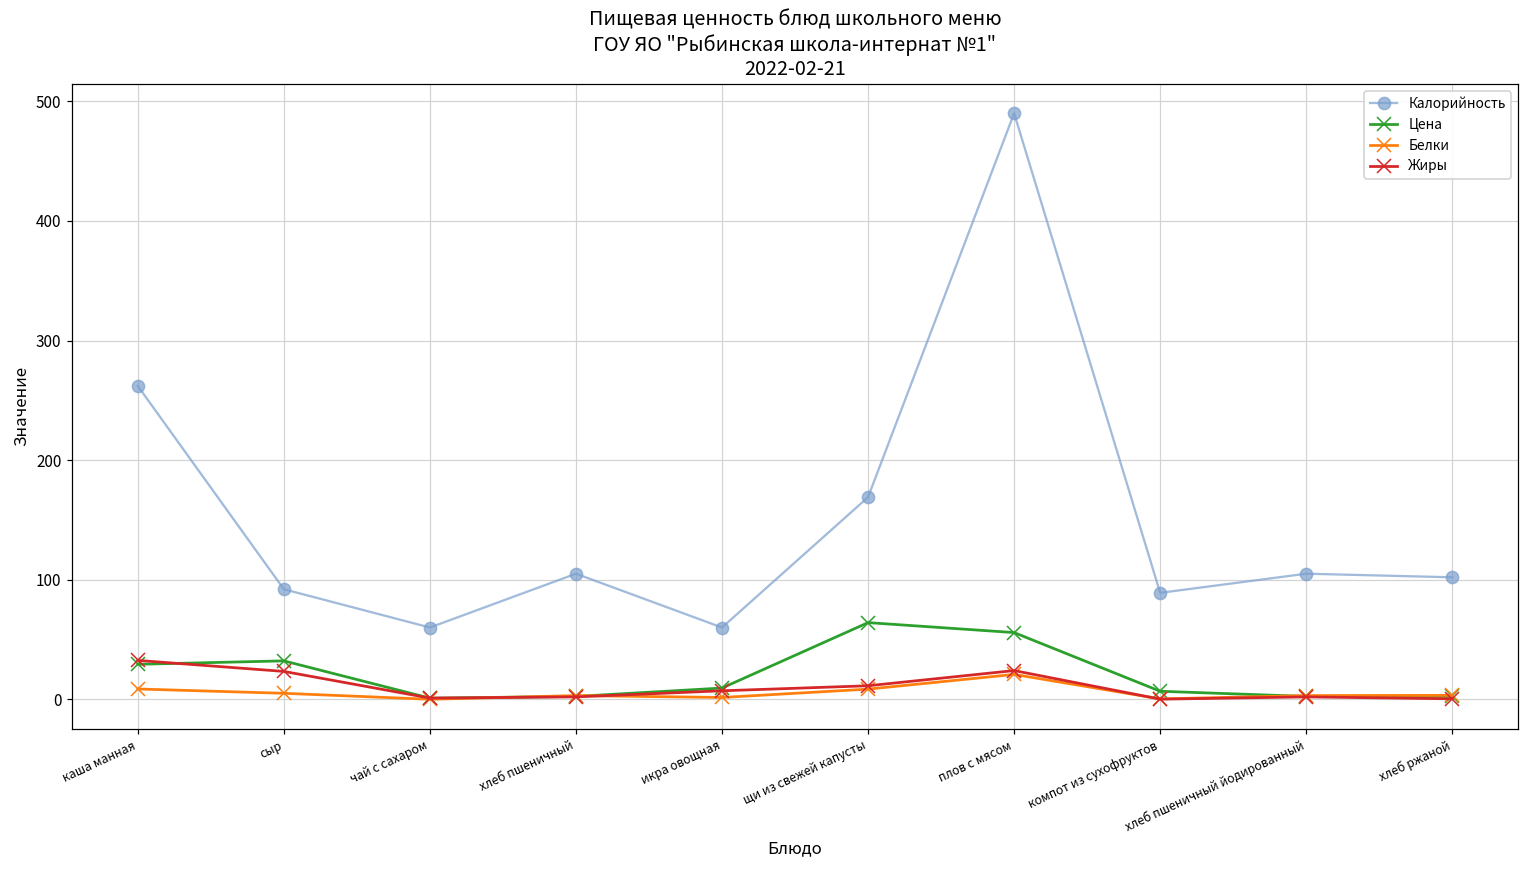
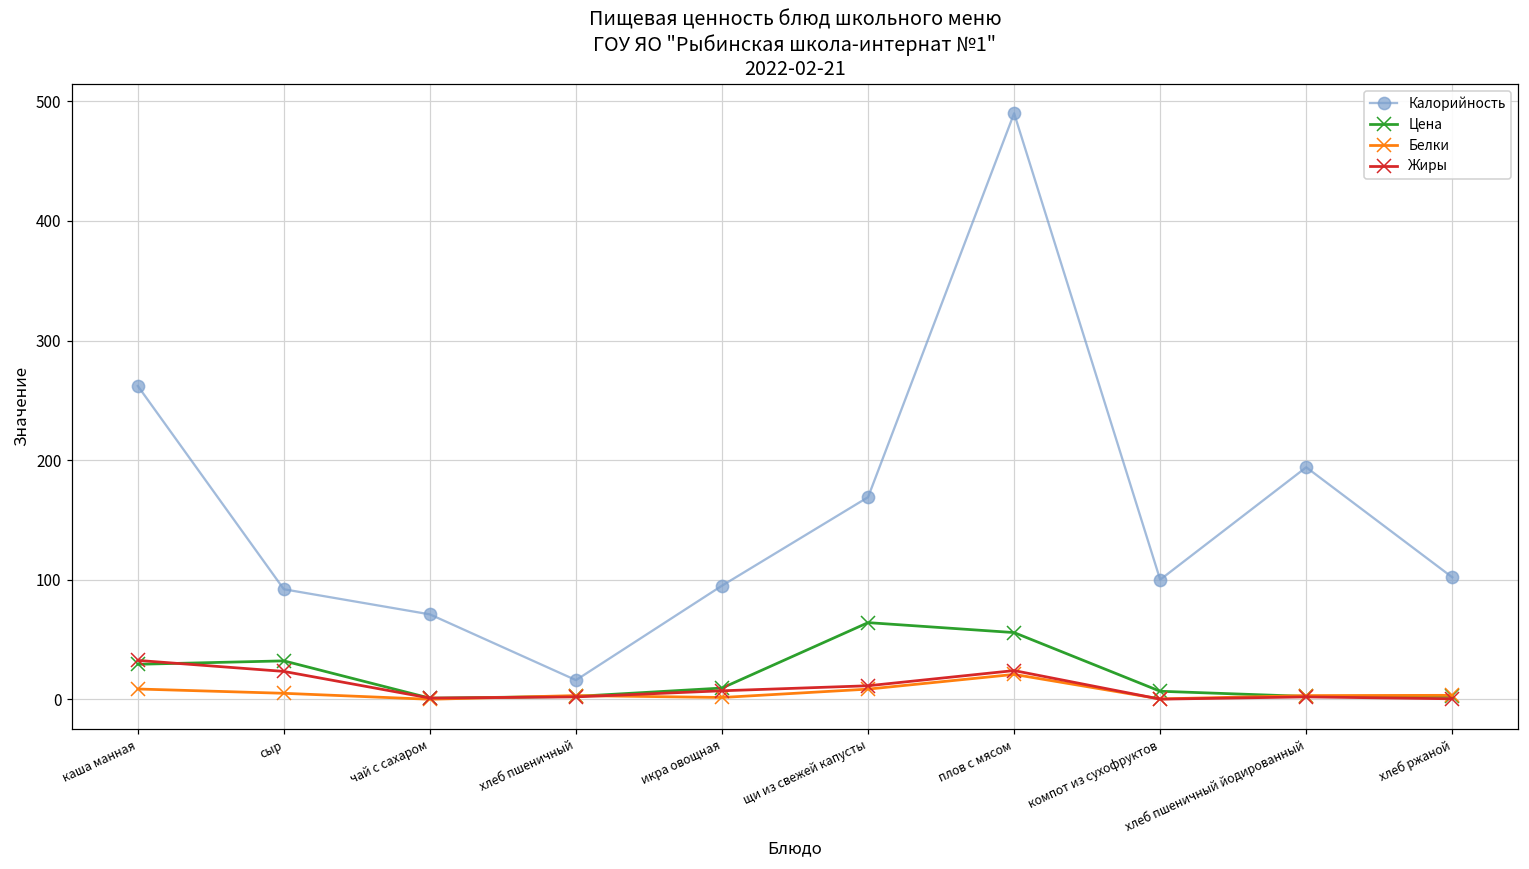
Калорийность, чай с сахаром: 60 -> 71
Калорийность, хлеб пшеничный: 105 -> 16
Калорийность, икра овощная: 60 -> 95
Калорийность, компот из сухофруктов: 89 -> 100
Калорийность, хлеб пшеничный йодированный: 105 -> 194
